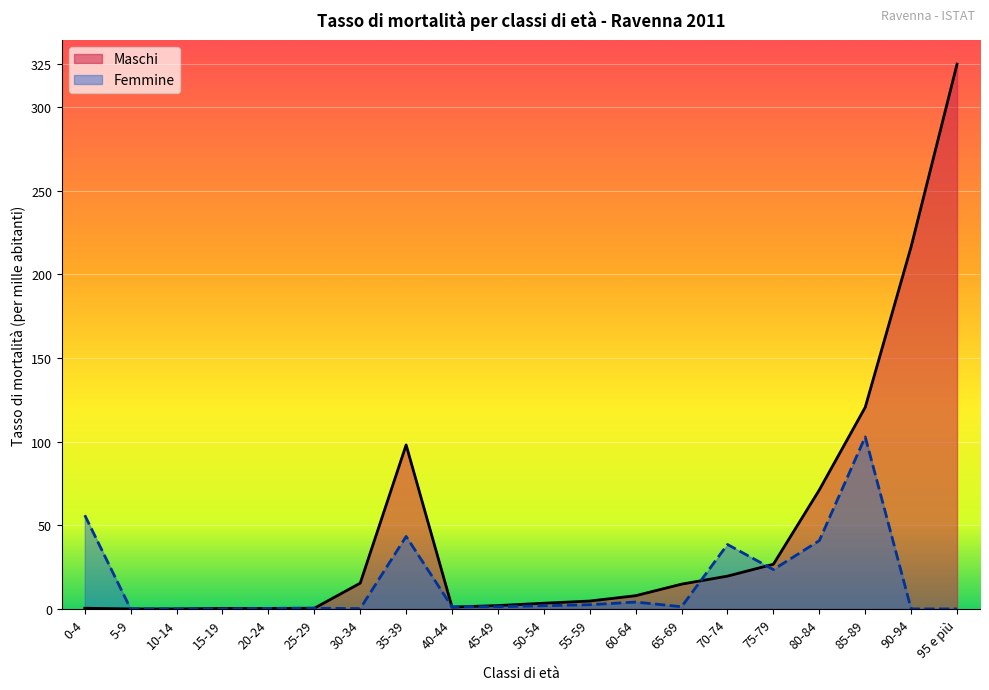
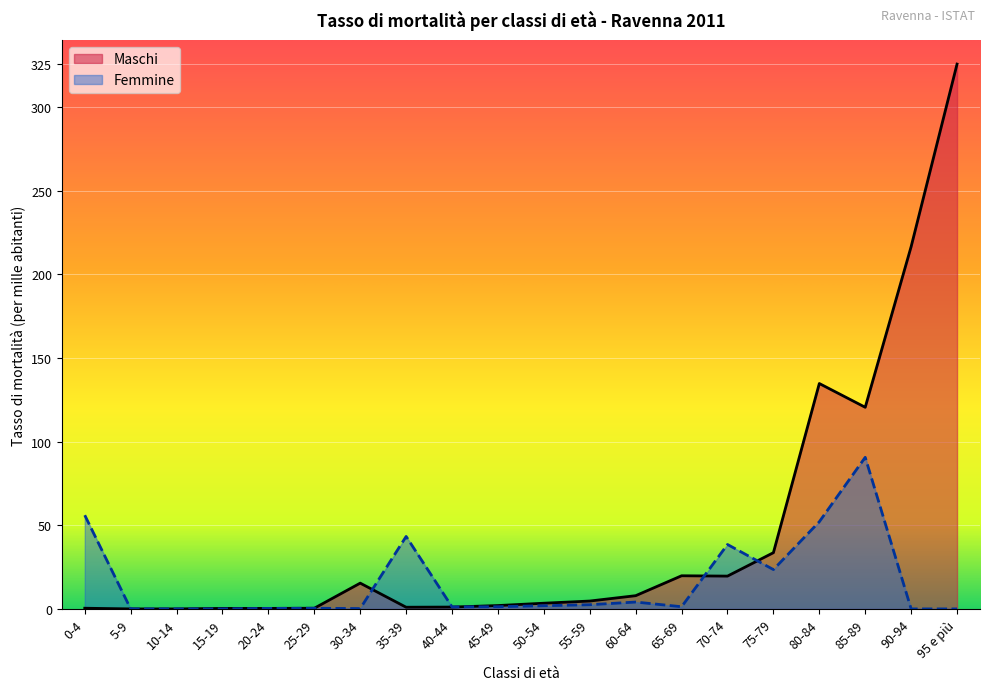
Maschi, 35-39: 98 -> 1
Maschi, 65-69: 15 -> 20
Maschi, 75-79: 27 -> 34
Maschi, 80-84: 71 -> 135
Femmine, 80-84: 41 -> 52
Femmine, 85-89: 103 -> 91
